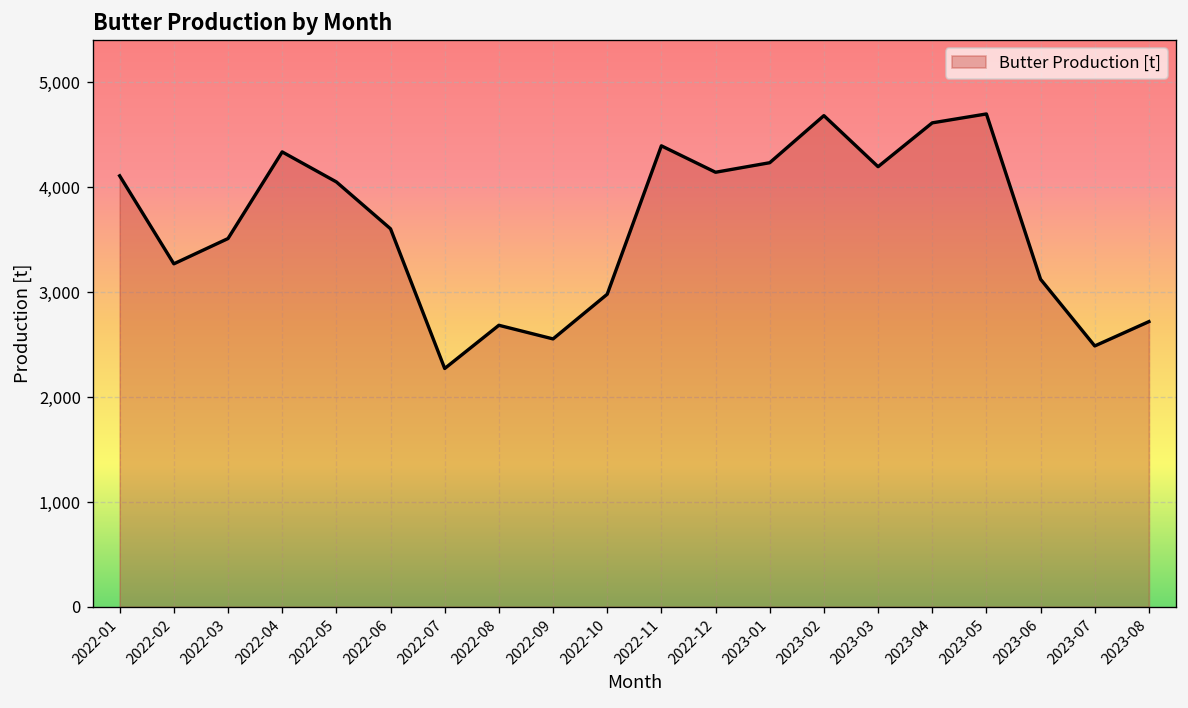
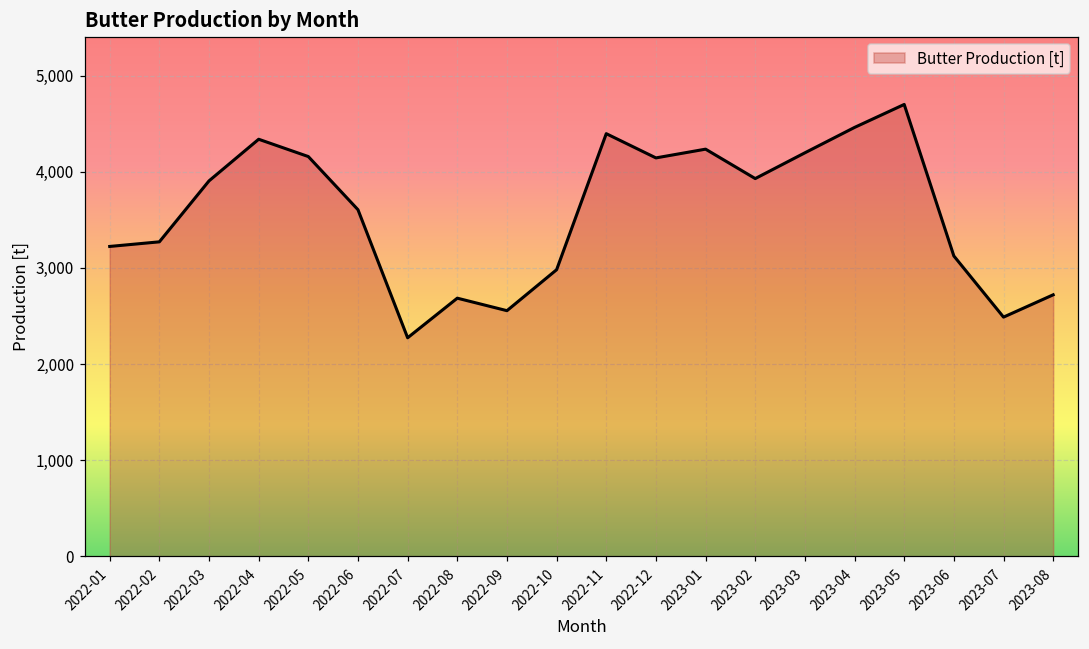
2022-01: 4,100 -> 3,200
2022-03: 3,500 -> 3,900
2022-05: 4,100 -> 4,200
2023-02: 4,700 -> 3,900
2023-04: 4,600 -> 4,500
